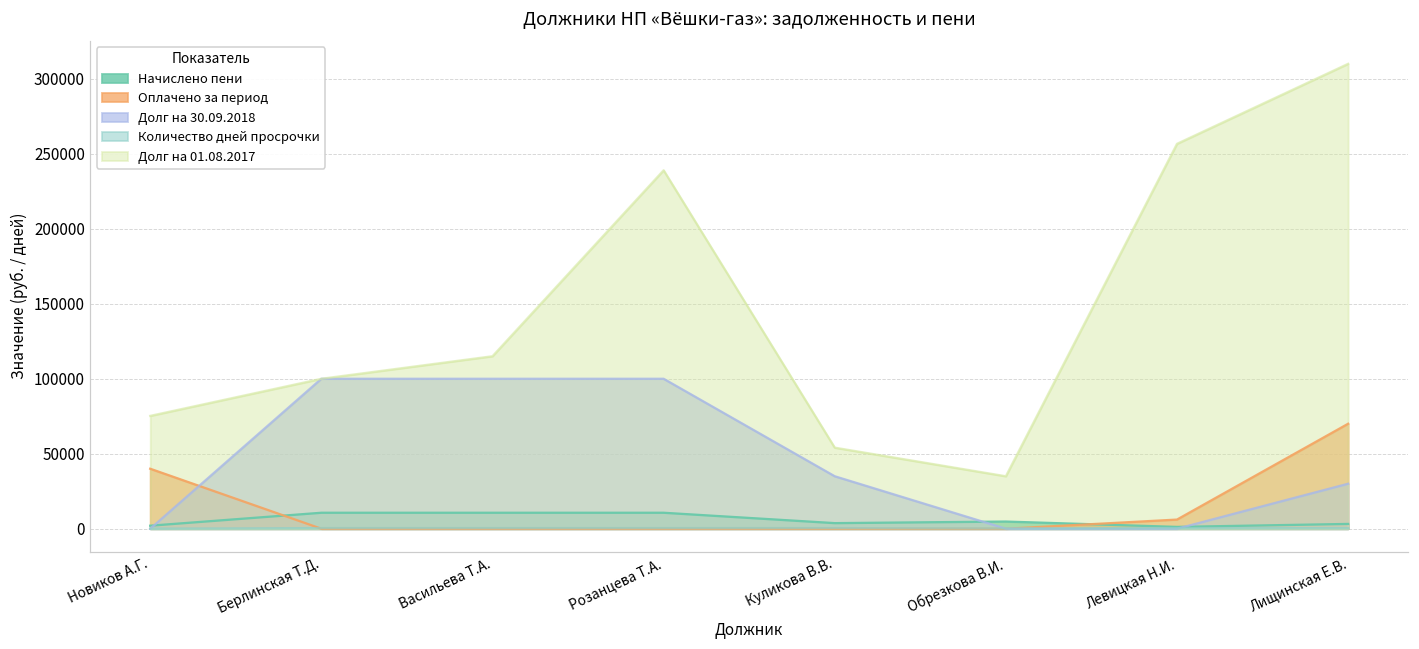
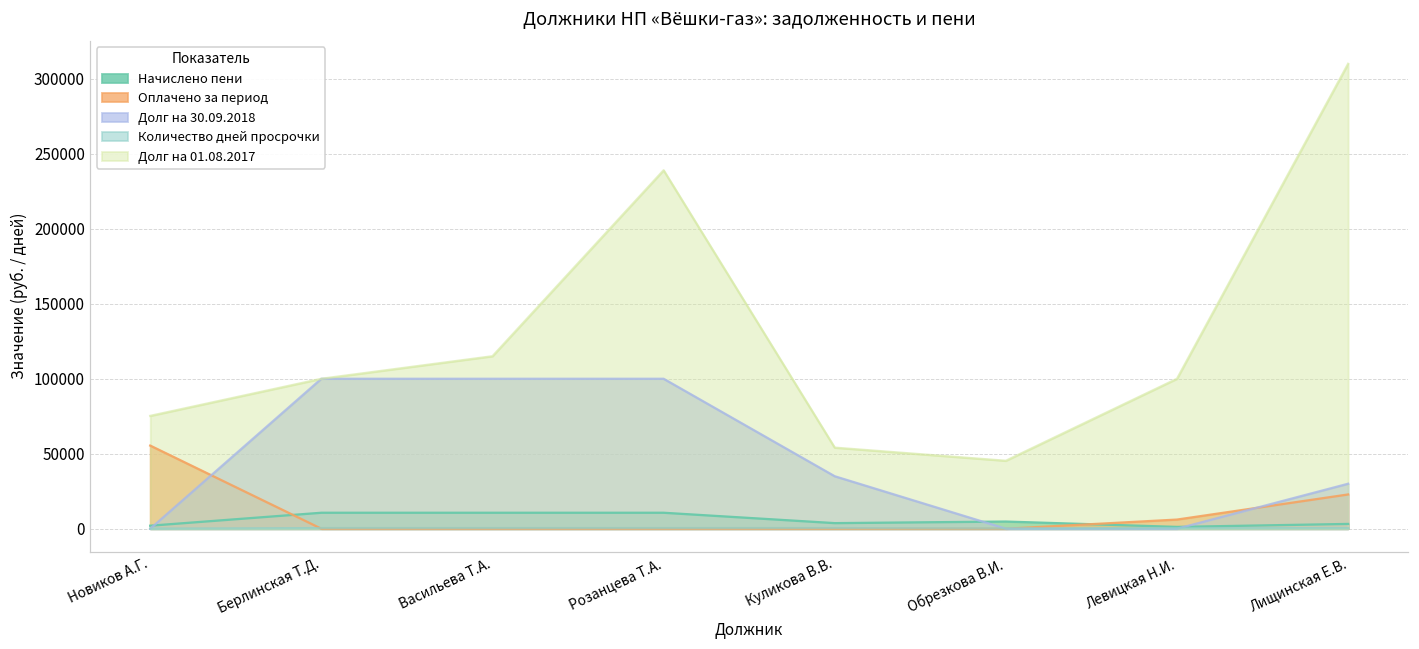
Оплачено за период, Новиков А.Г.: 40000 -> 55000
Долг на 01.08.2017, Обрезкова В.И.: 35000 -> 45000
Долг на 01.08.2017, Левицкая Н.И.: 257000 -> 100000
Оплачено за период, Лищинская Е.В.: 70000 -> 23000
